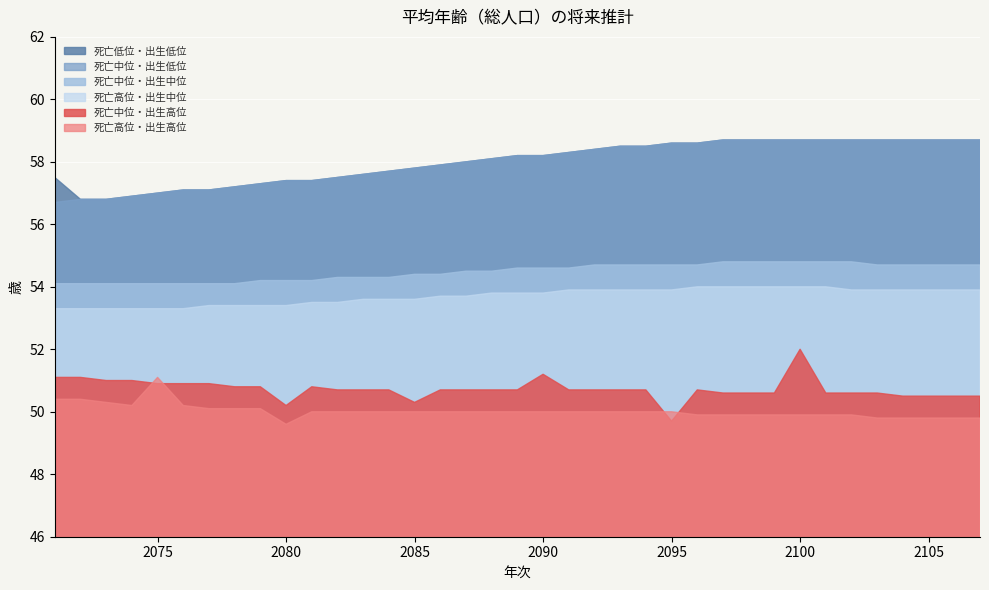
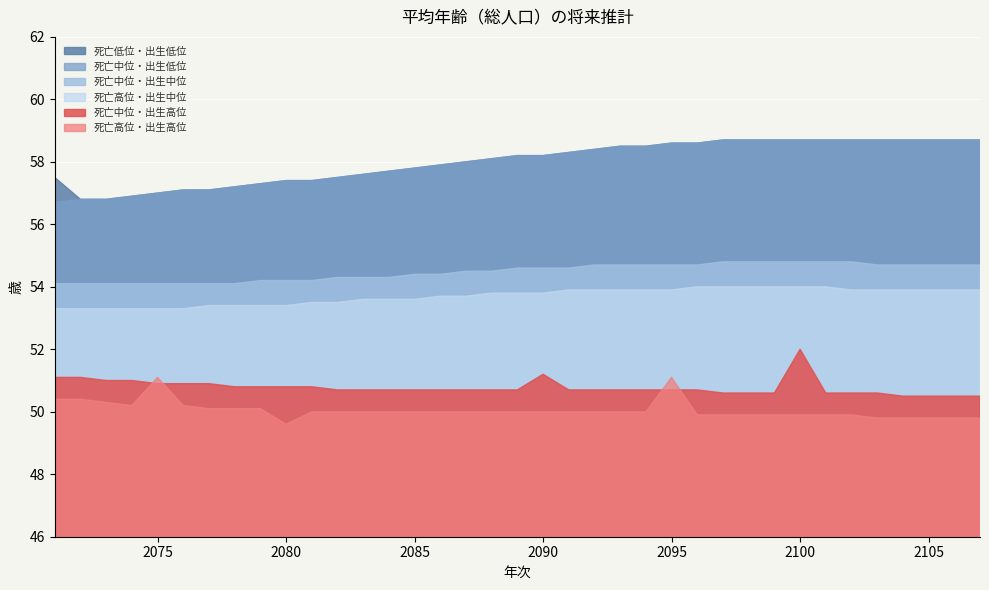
死亡中位・出生高位, 2080: 50.2 -> 50.8
死亡中位・出生高位, 2085: 50.3 -> 50.7
死亡中位・出生高位, 2095: 49.7 -> 50.7
死亡高位・出生高位, 2095: 50.0 -> 51.1
